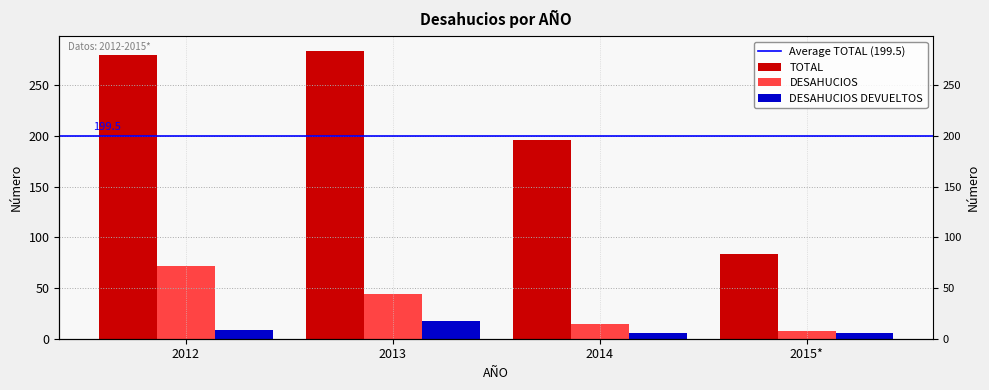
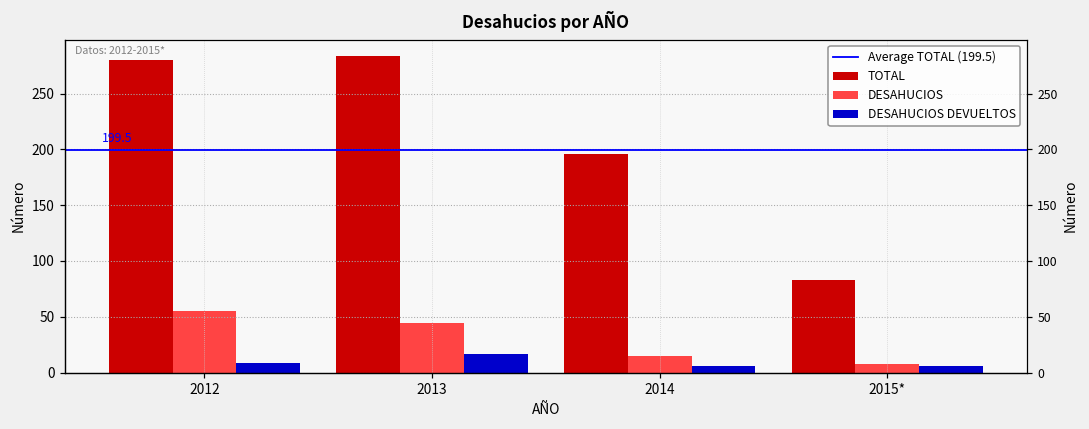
DESAHUCIOS, 2012: 72 -> 55
